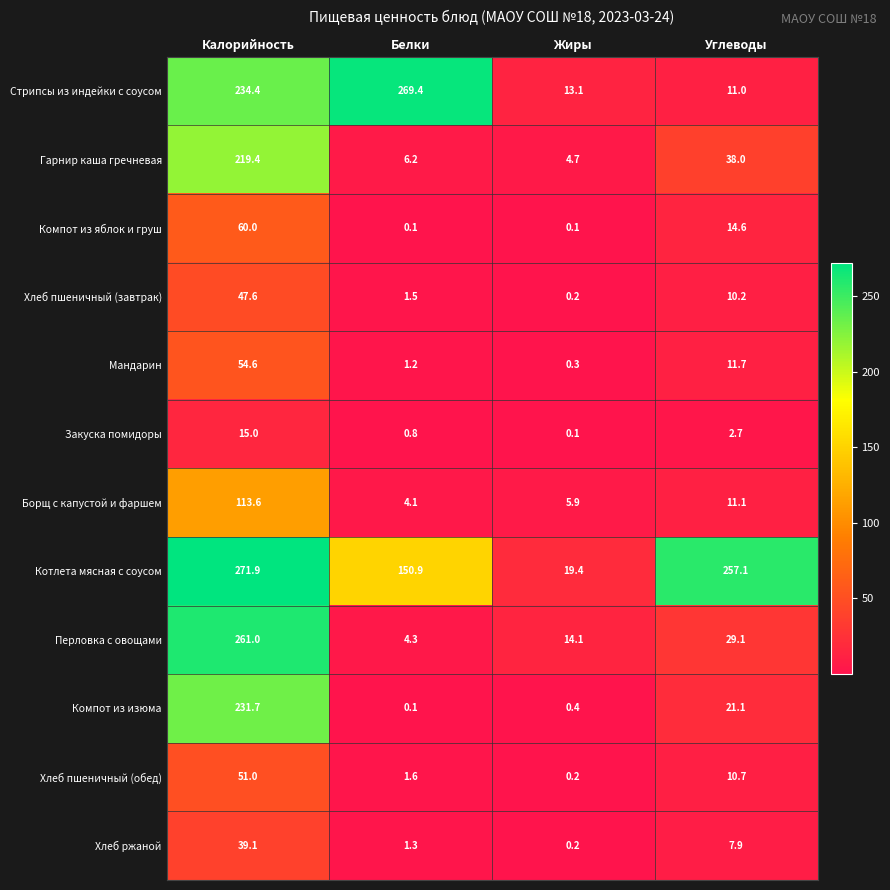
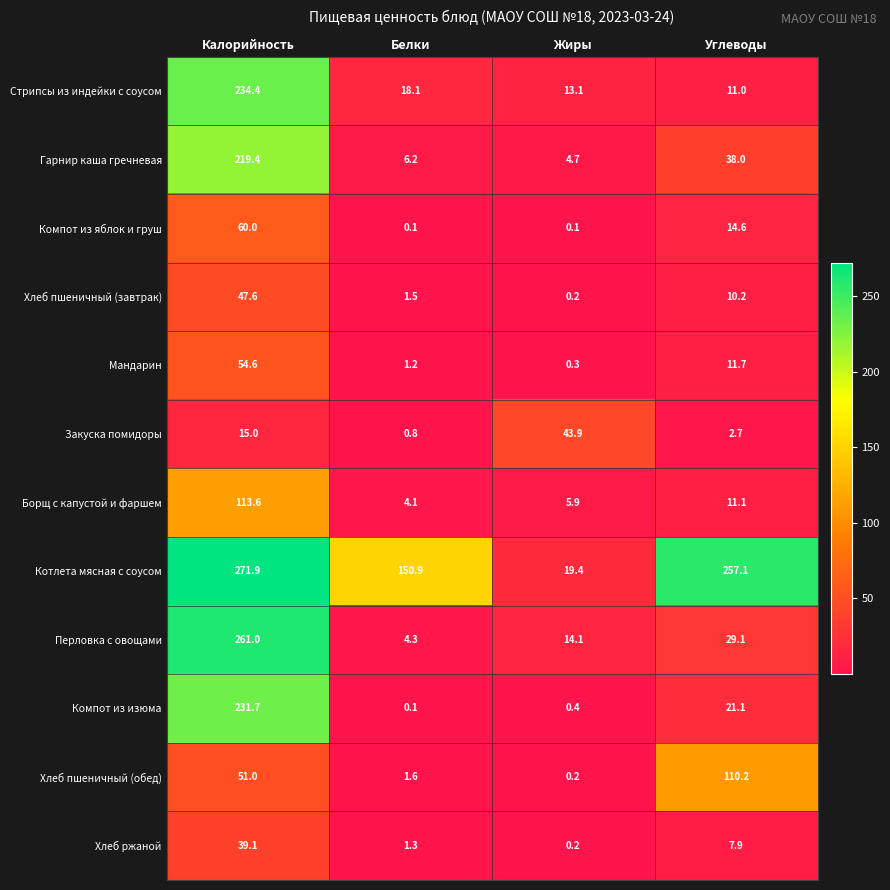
Стрипсы из индейки с соусом, Белки: 269.4 -> 18.1
Закуска помидоры, Жиры: 0.1 -> 43.9
Хлеб пшеничный (обед), Углеводы: 10.7 -> 110.2
